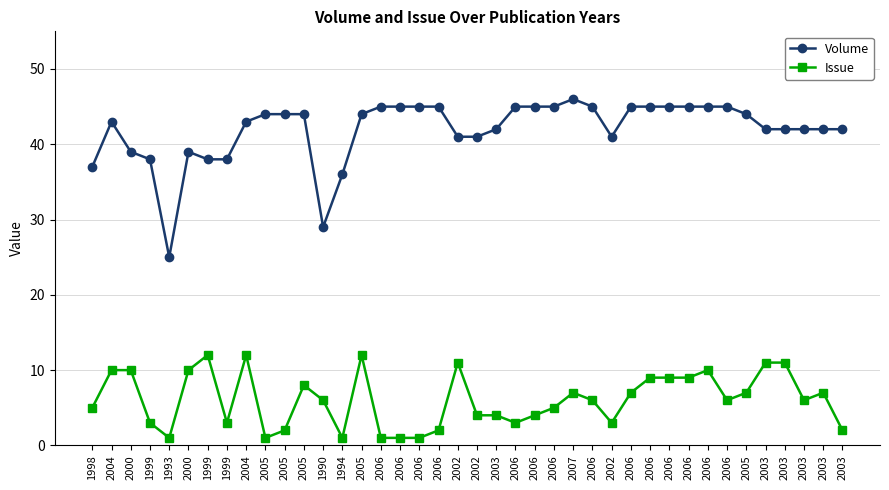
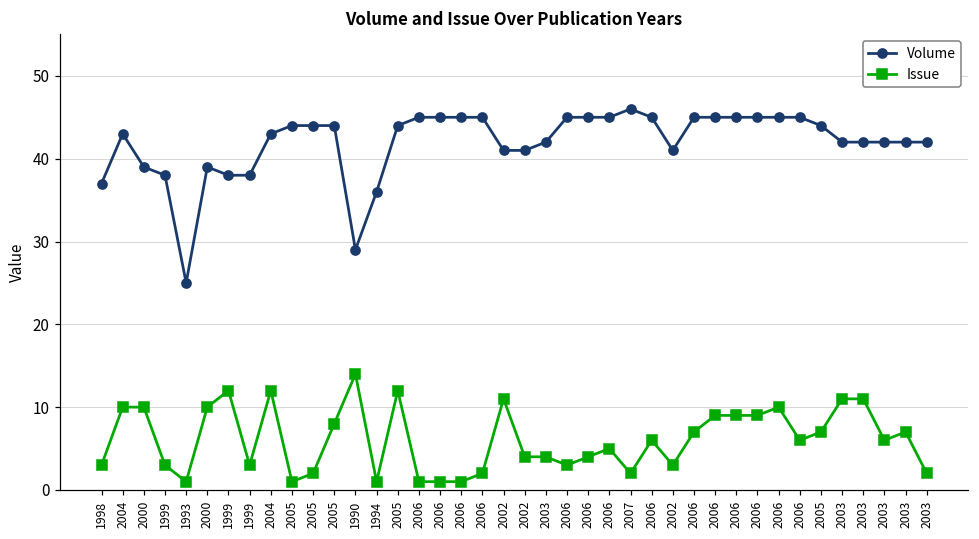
Issue, 1998: 5 -> 3
Issue, 1990: 6 -> 14
Issue, 2007: 7 -> 2
